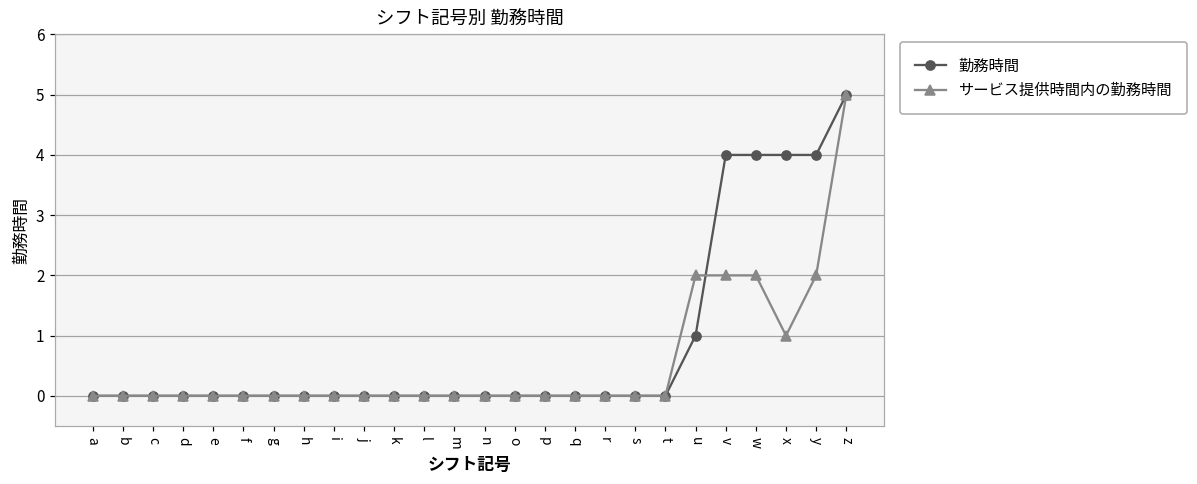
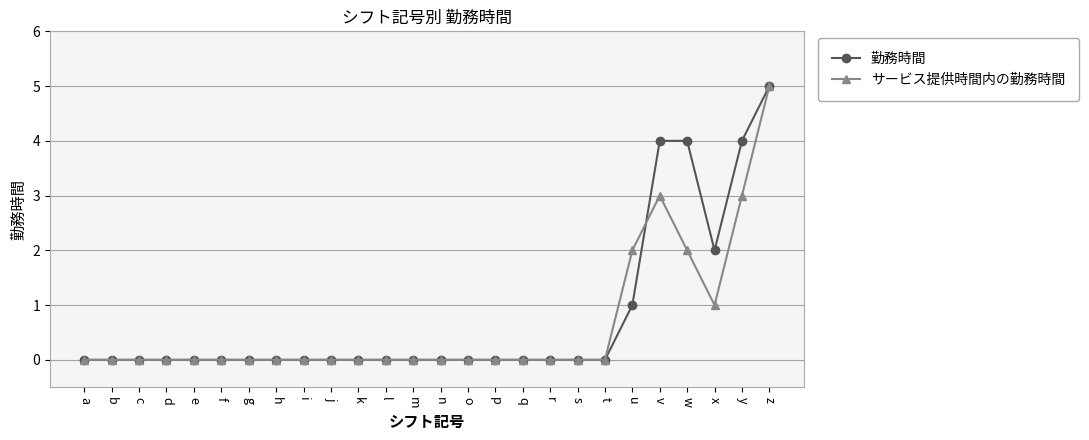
サービス提供時間内の勤務時間, v: 2 -> 3
勤務時間, x: 4 -> 2
サービス提供時間内の勤務時間, y: 2 -> 3
